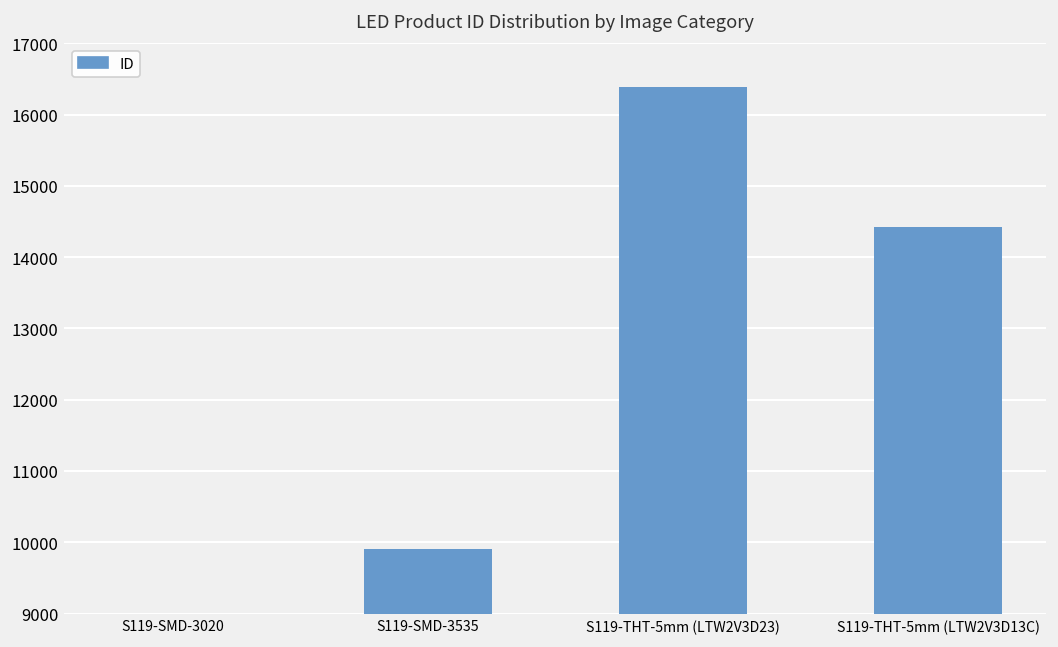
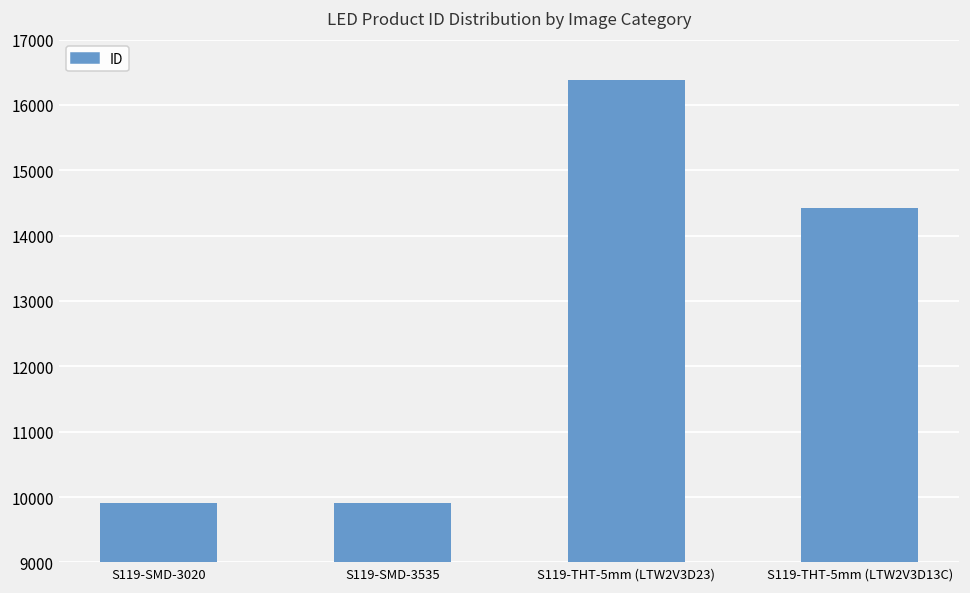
S119-SMD-3020: 9000 -> 9900
